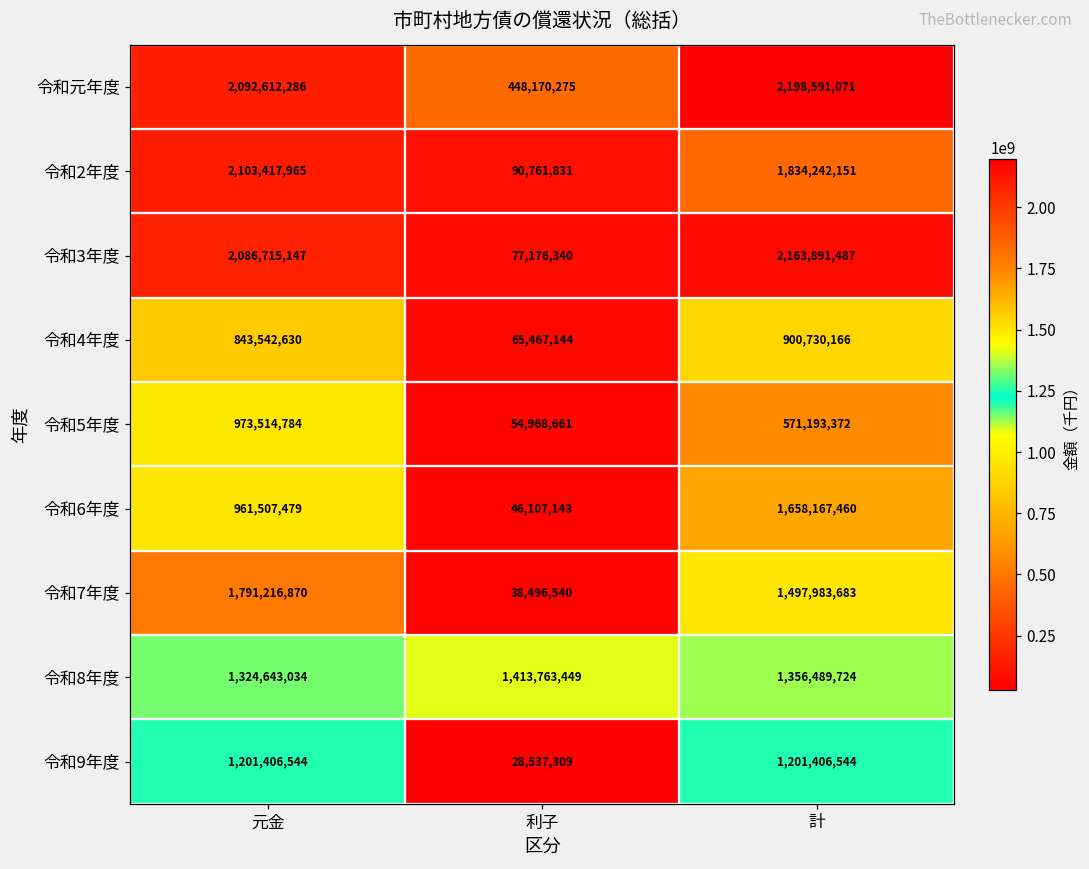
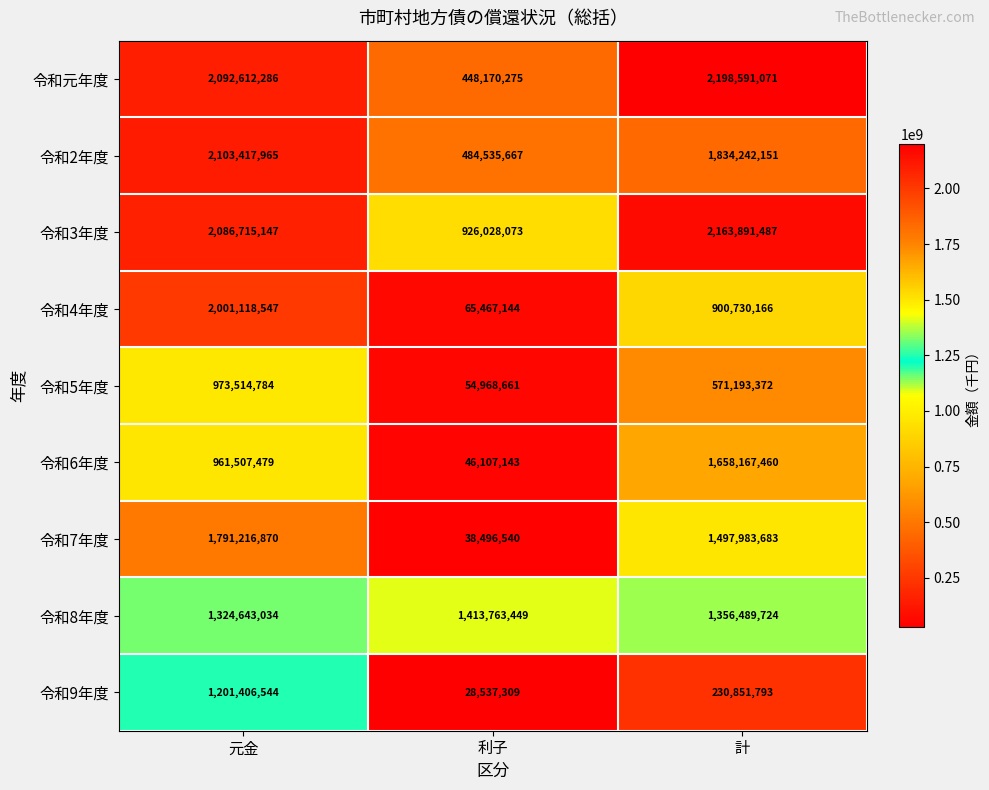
令和2年度, 利子: 90,761,831 -> 484,535,667
令和3年度, 利子: 77,176,340 -> 926,028,073
令和4年度, 元金: 843,542,630 -> 2,001,118,547
令和9年度, 計: 1,201,406,544 -> 230,851,793
